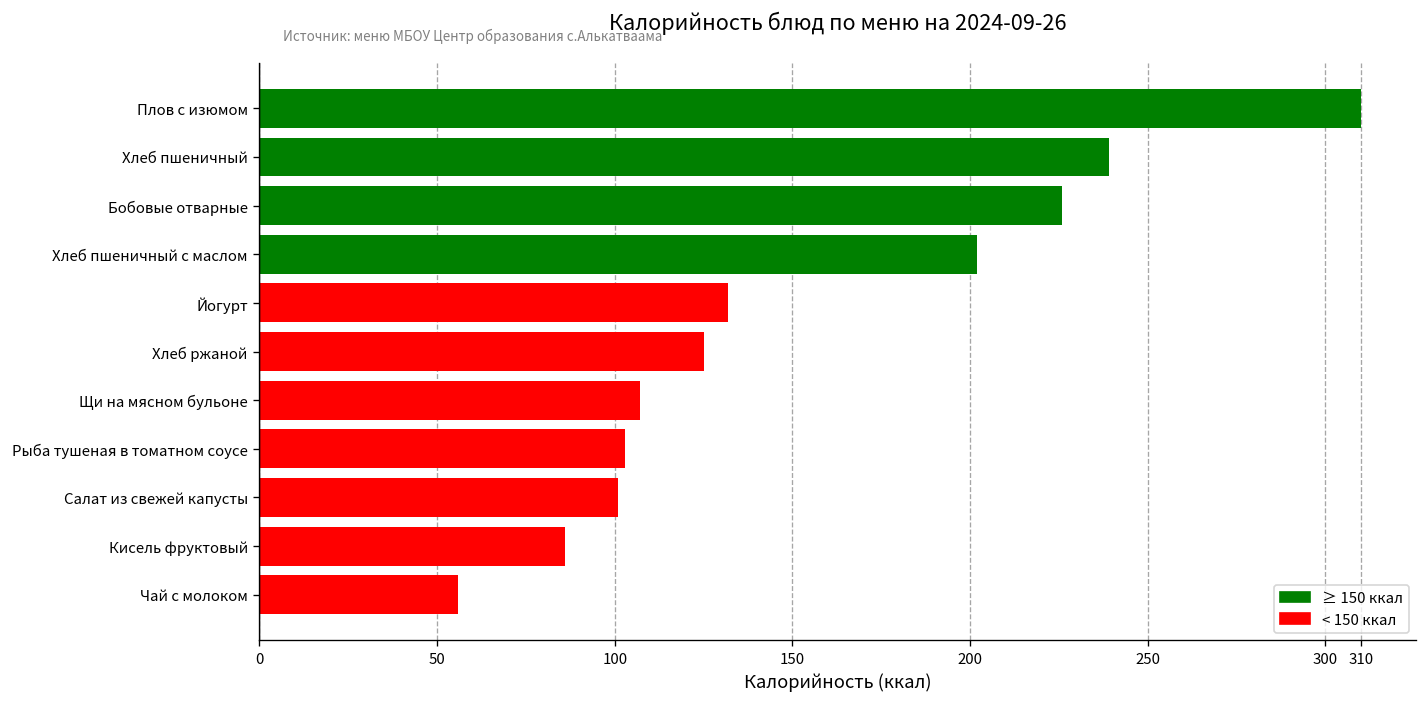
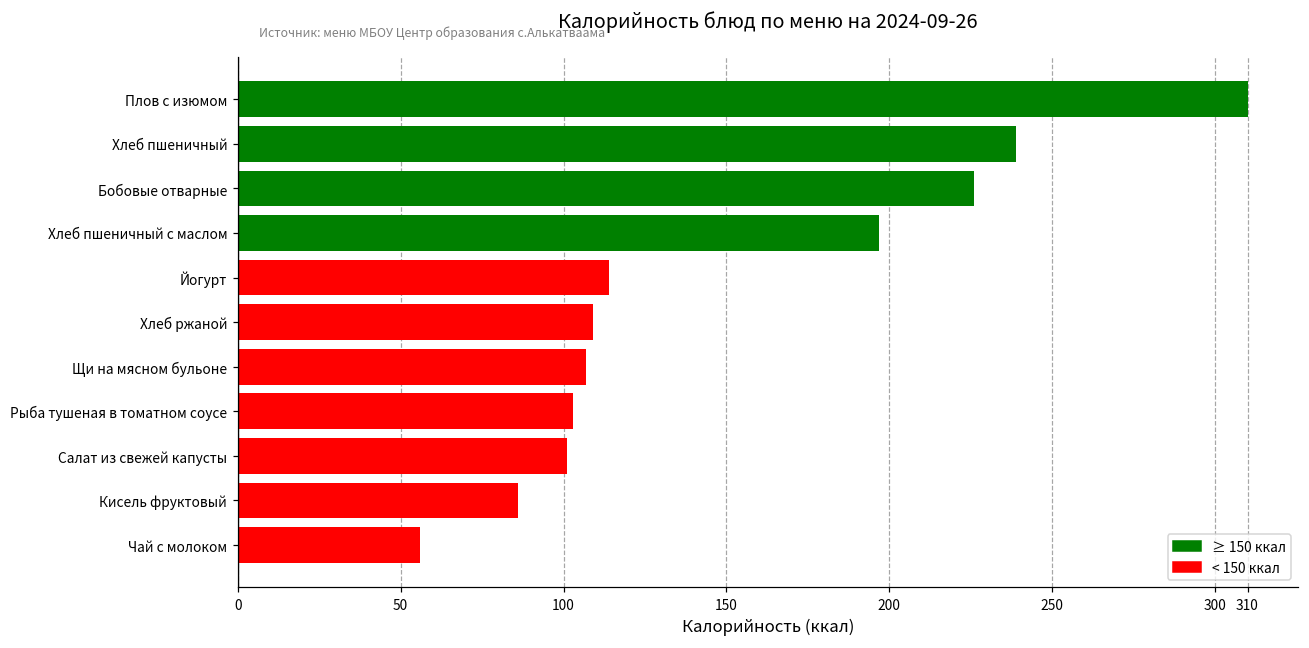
Хлеб пшеничный с маслом: 202 -> 197
Йогурт: 132 -> 114
Хлеб ржаной: 125 -> 109
